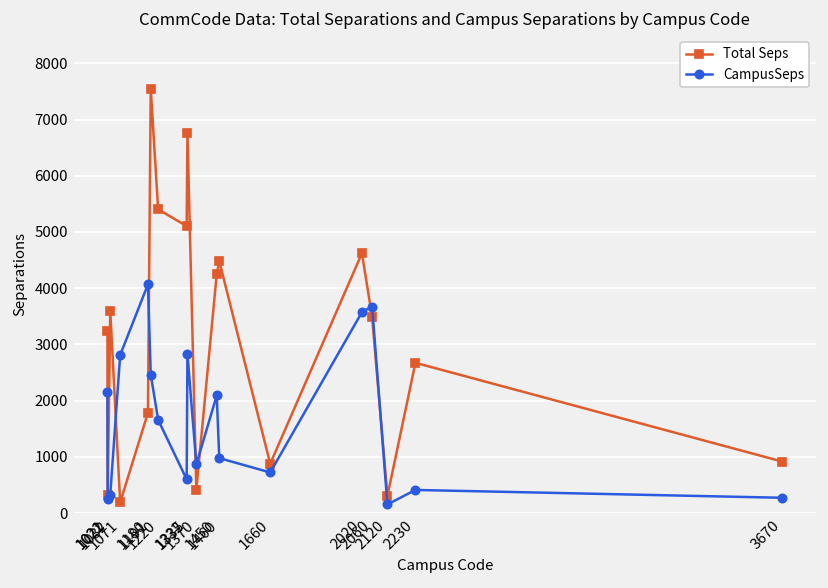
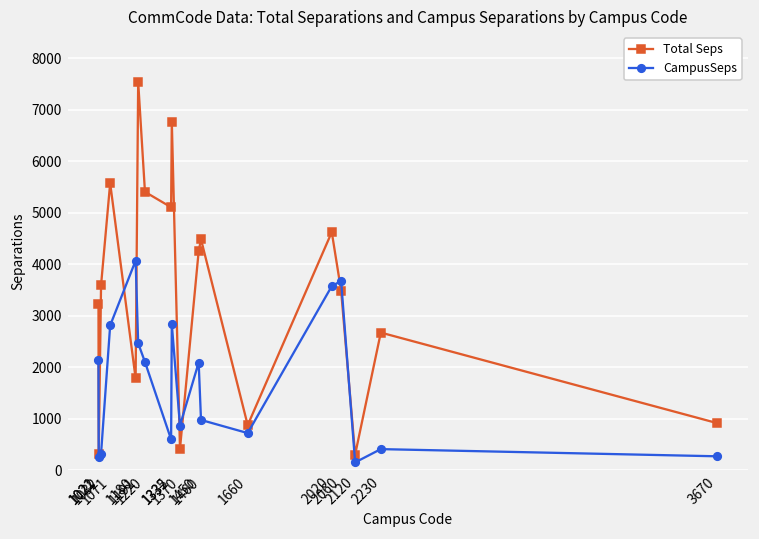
Total Seps, 1071: 200 -> 5600
CampusSeps, 1220: 1700 -> 2100
